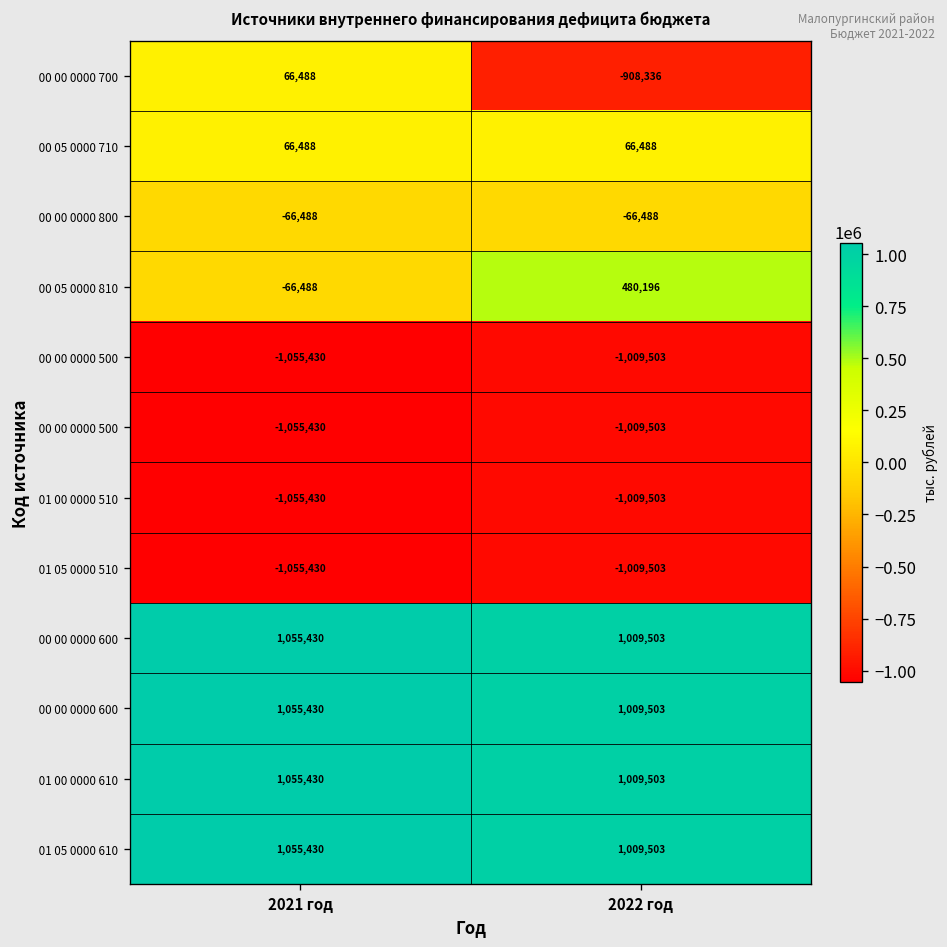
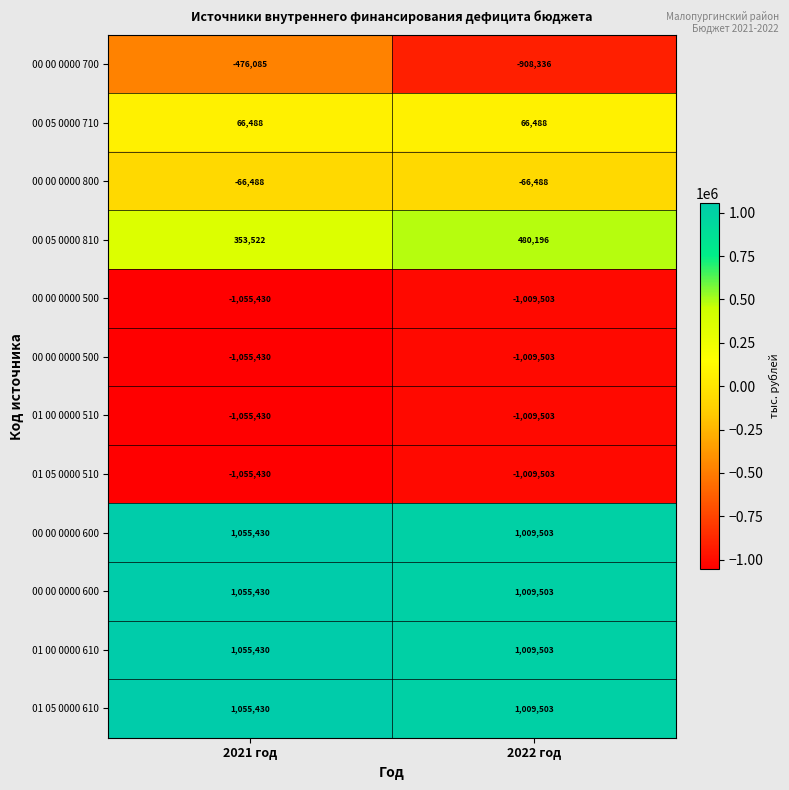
00 00 0000 700, 2021 год: 66,488 -> -476,085
00 05 0000 810, 2021 год: -66,488 -> 353,522
